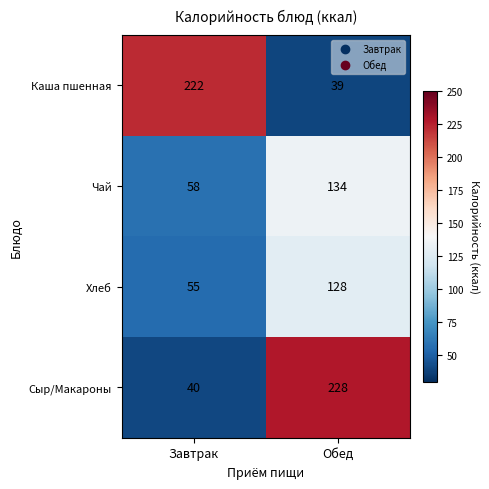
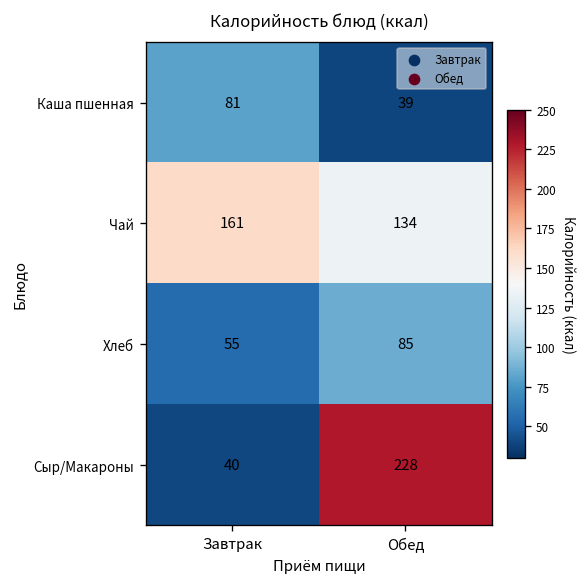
Каша пшенная, Завтрак: 222 -> 81
Чай, Завтрак: 58 -> 161
Хлеб, Обед: 128 -> 85
